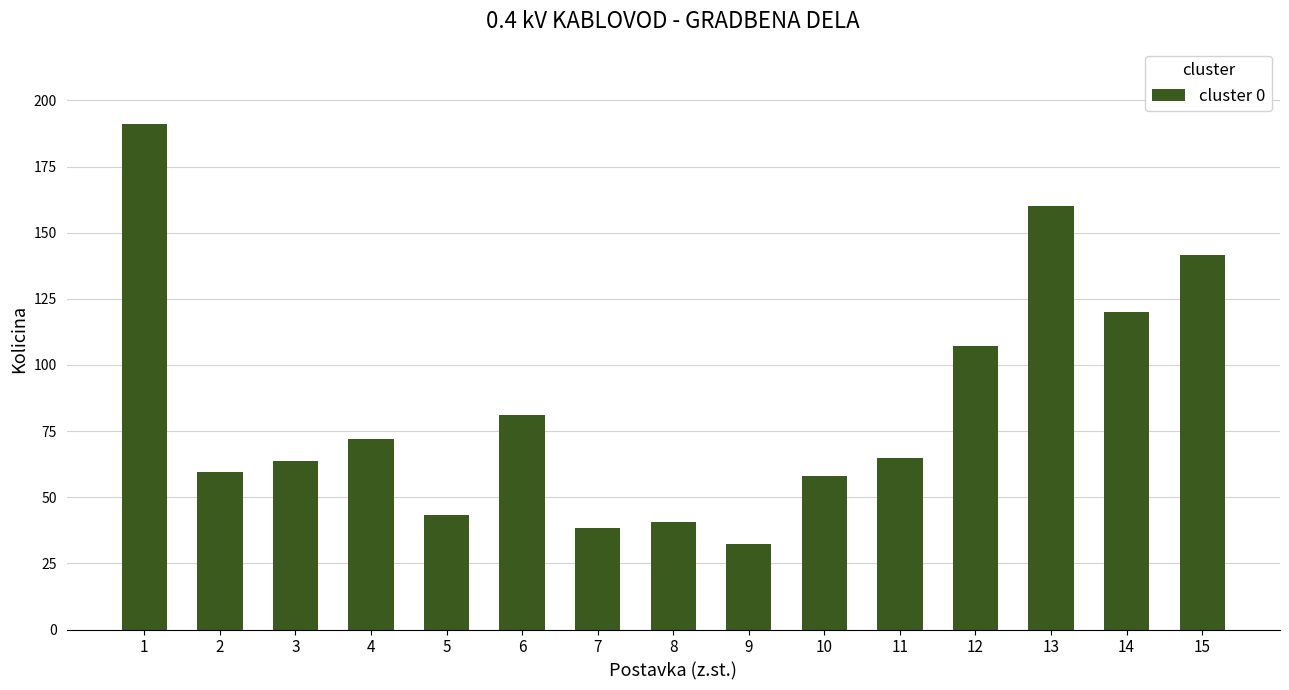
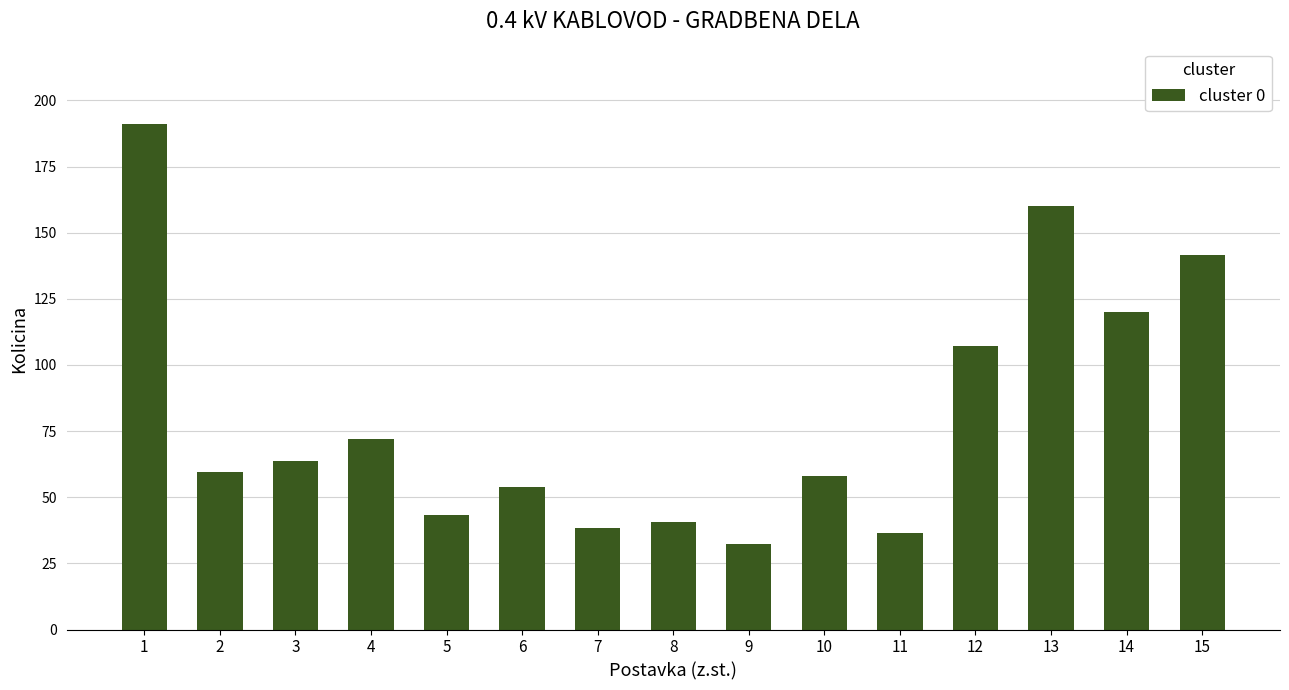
6: 81 -> 54
11: 65 -> 37
